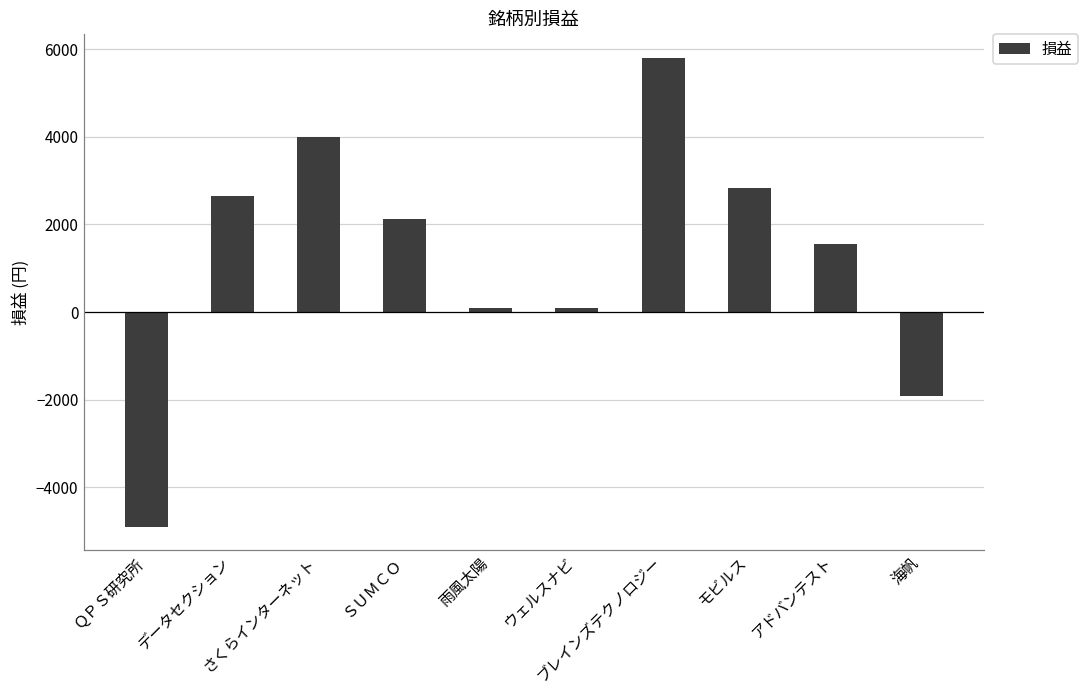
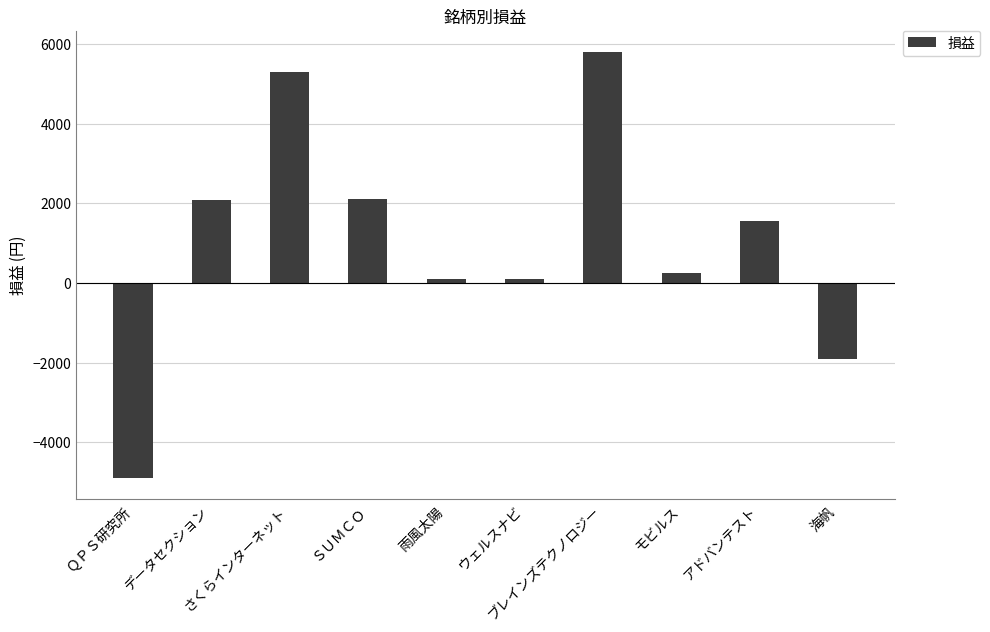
データセクション: 2700 -> 2100
さくらインターネット: 4000 -> 5300
モビルス: 2800 -> 300
